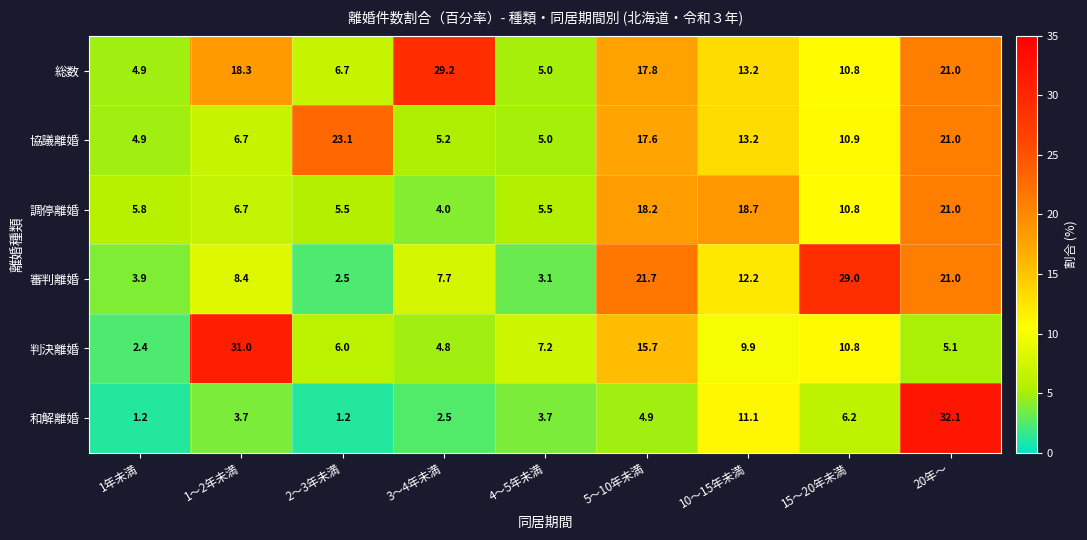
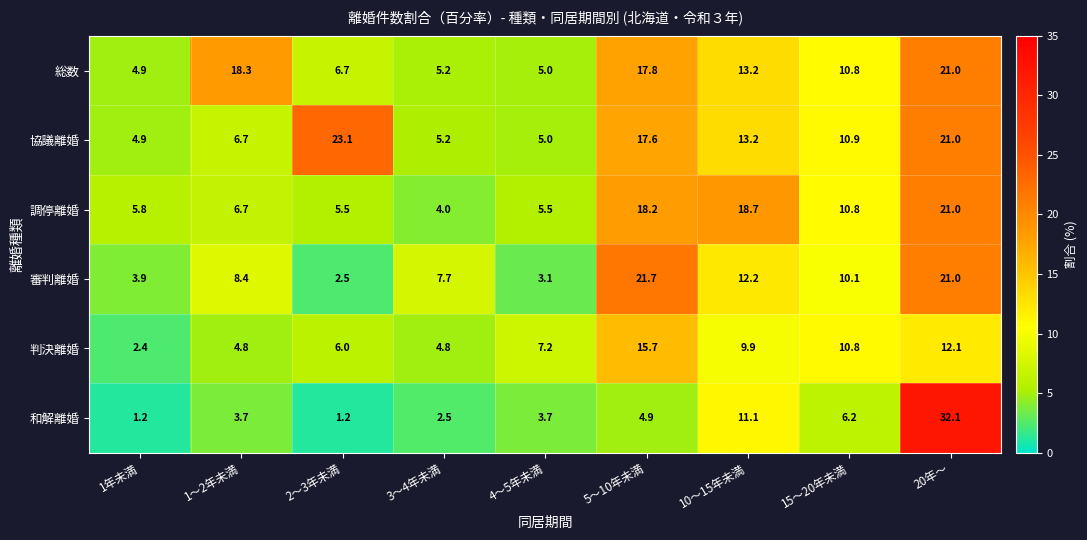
総数, 3～4年未満: 29.2 -> 5.2
審判離婚, 15～20年未満: 29.0 -> 10.1
判決離婚, 1～2年未満: 31.0 -> 4.8
判決離婚, 20年～: 5.1 -> 12.1
